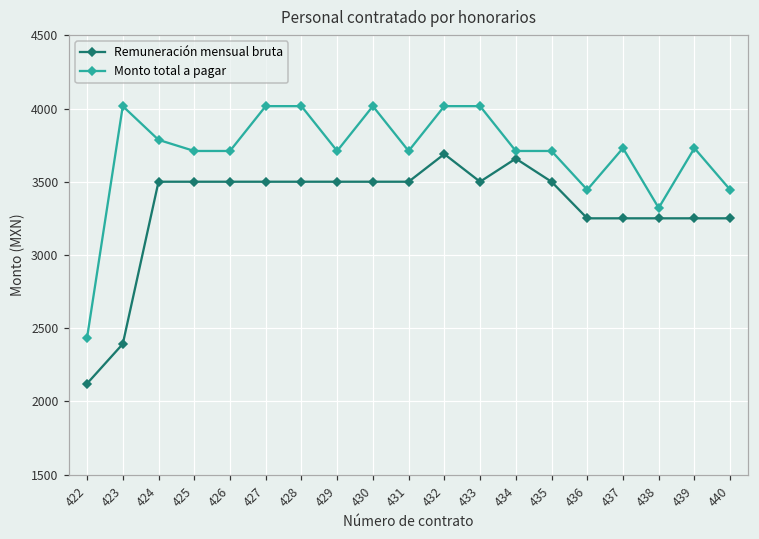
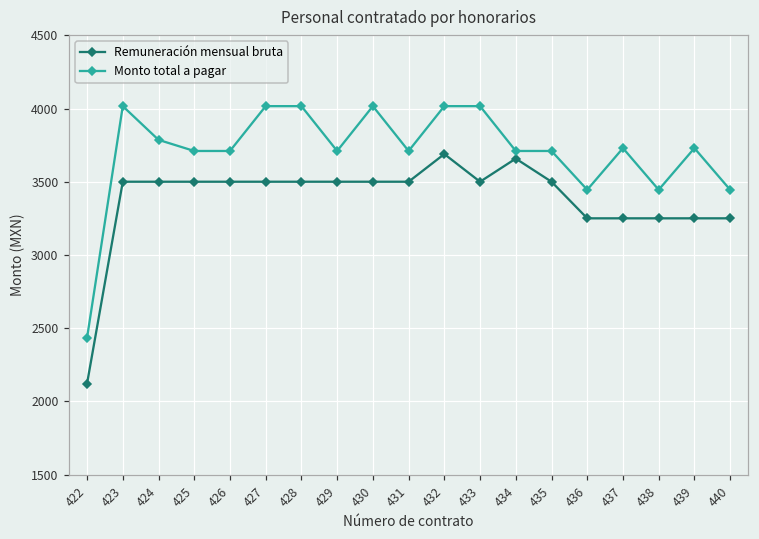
Remuneración mensual bruta, 423: 2390 -> 3500
Monto total a pagar, 438: 3320 -> 3450
